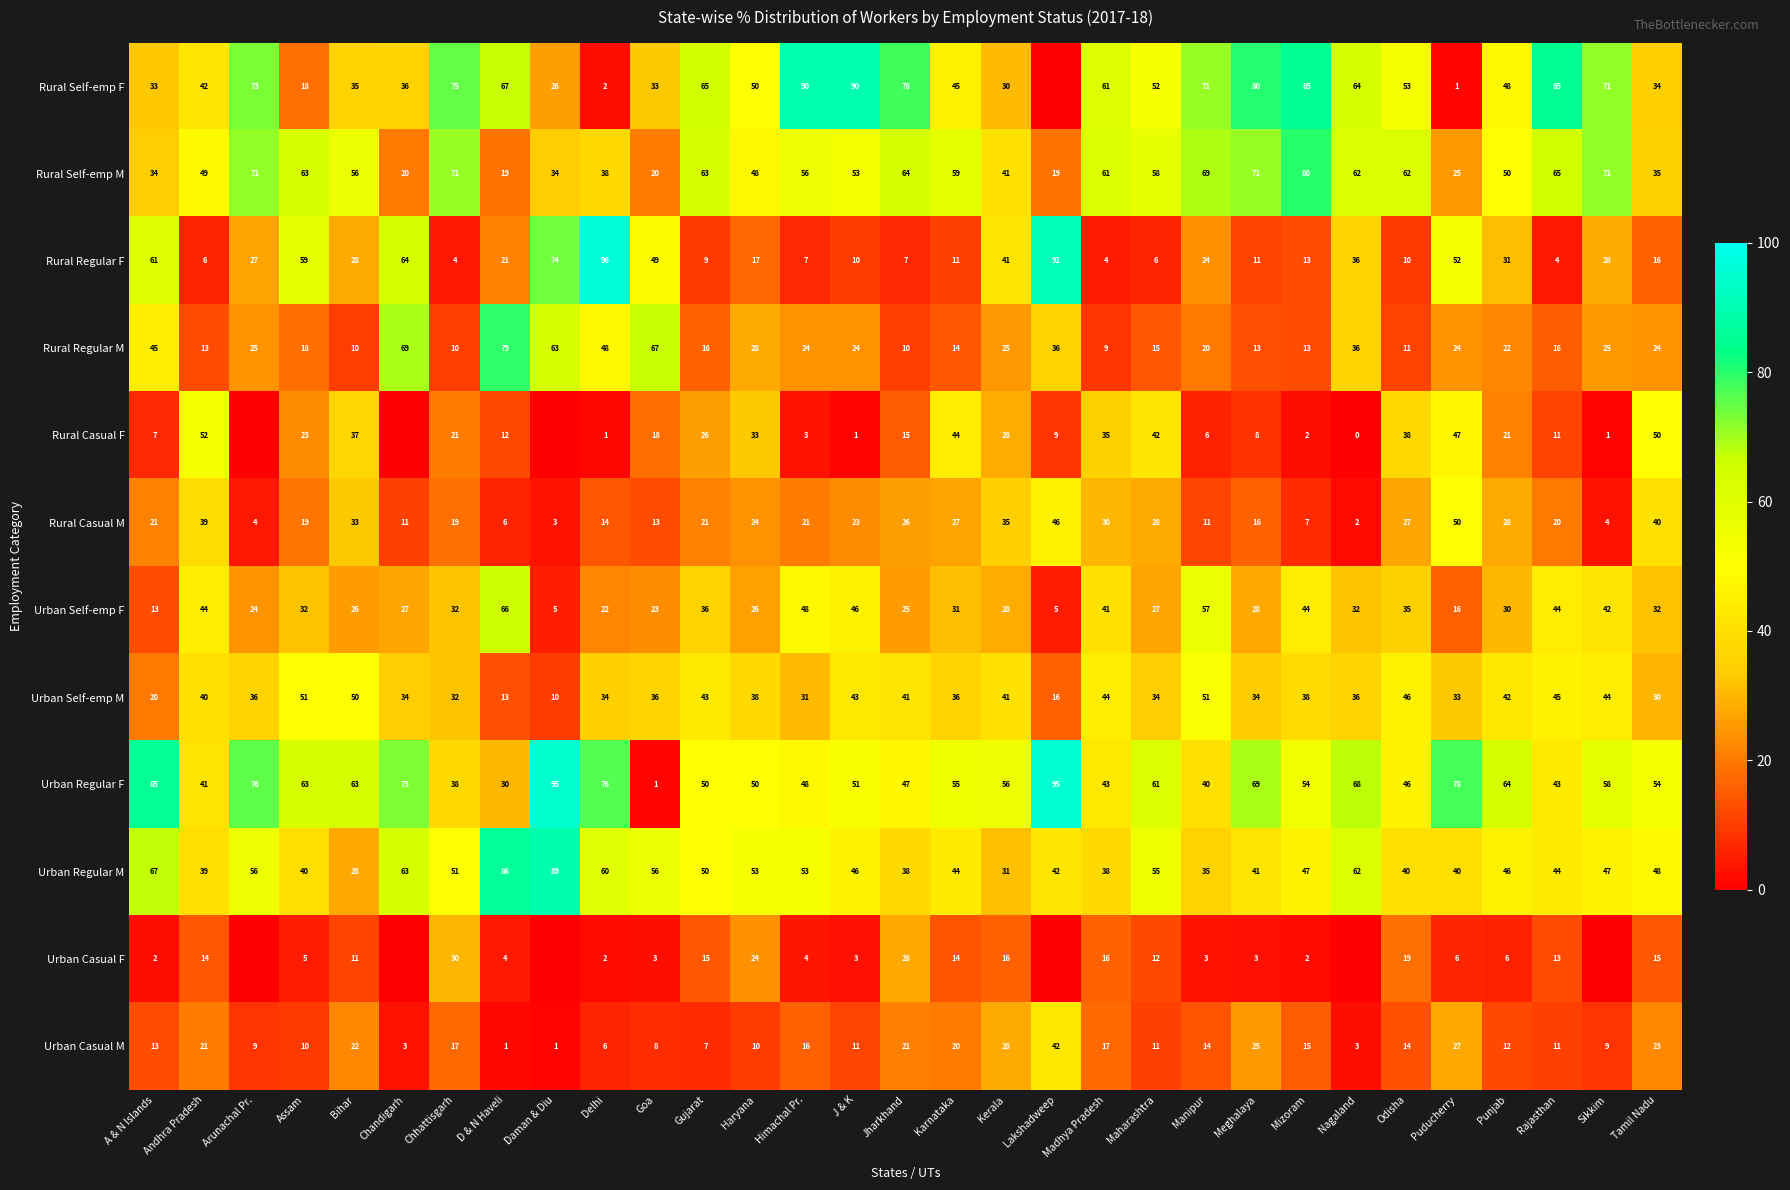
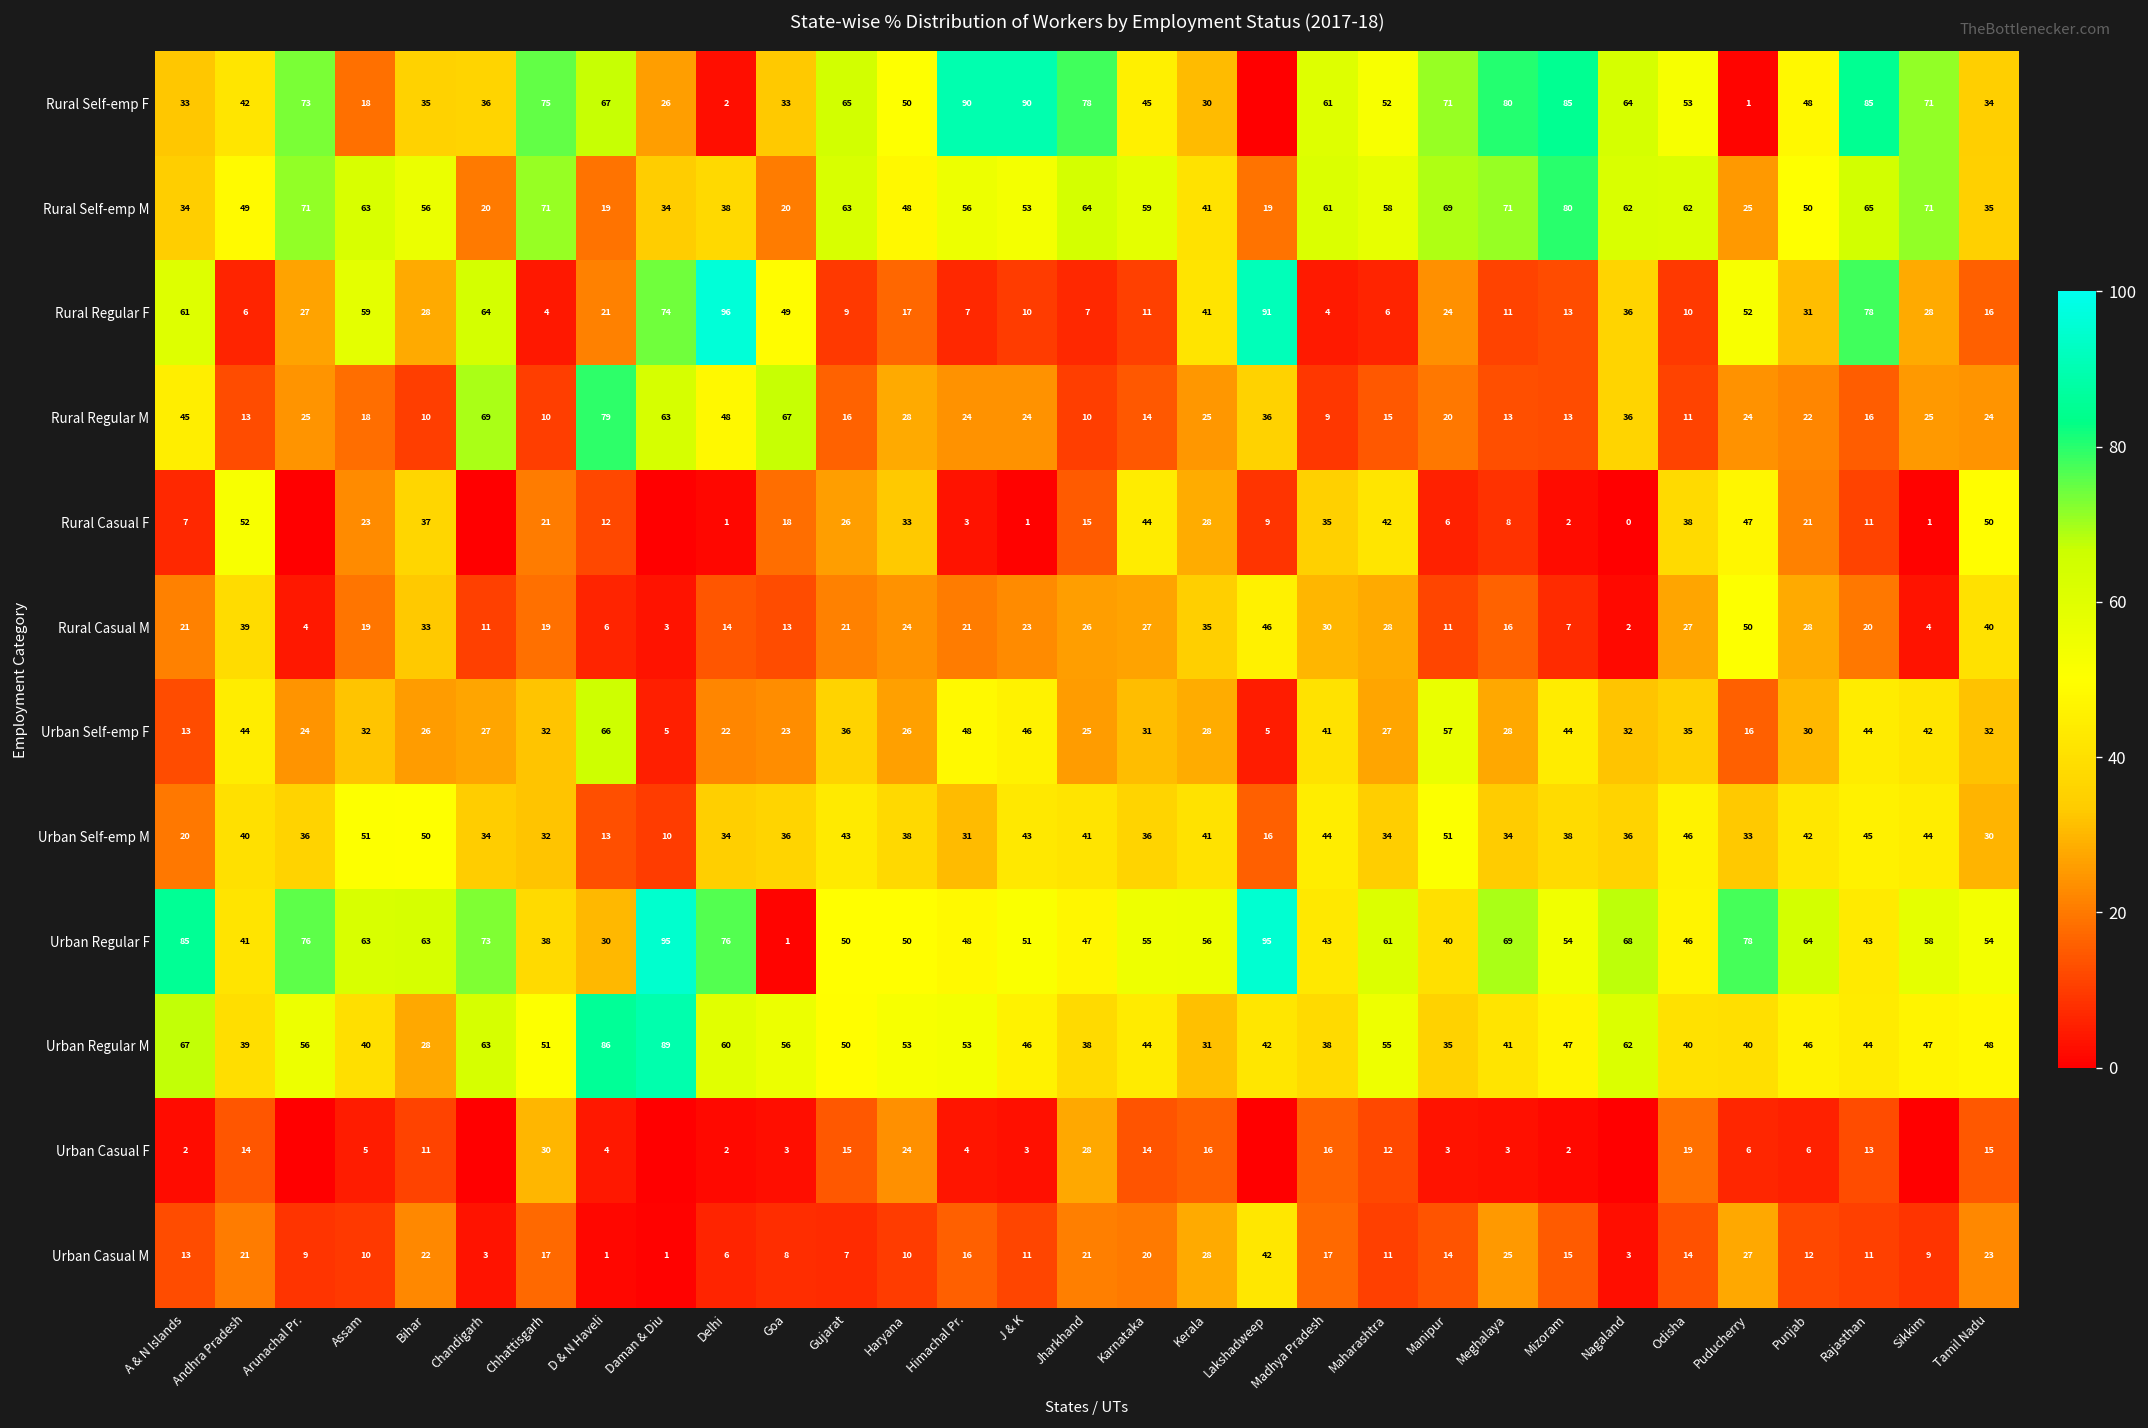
Rural Regular F, Rajasthan: 4 -> 78
